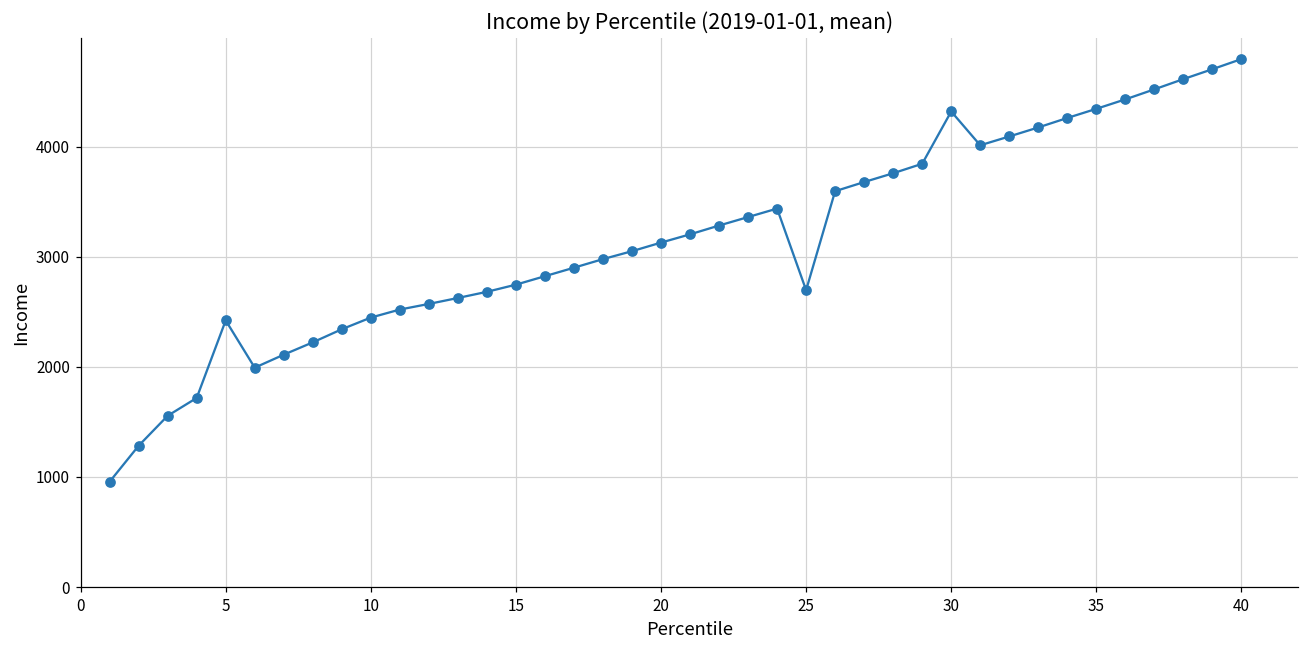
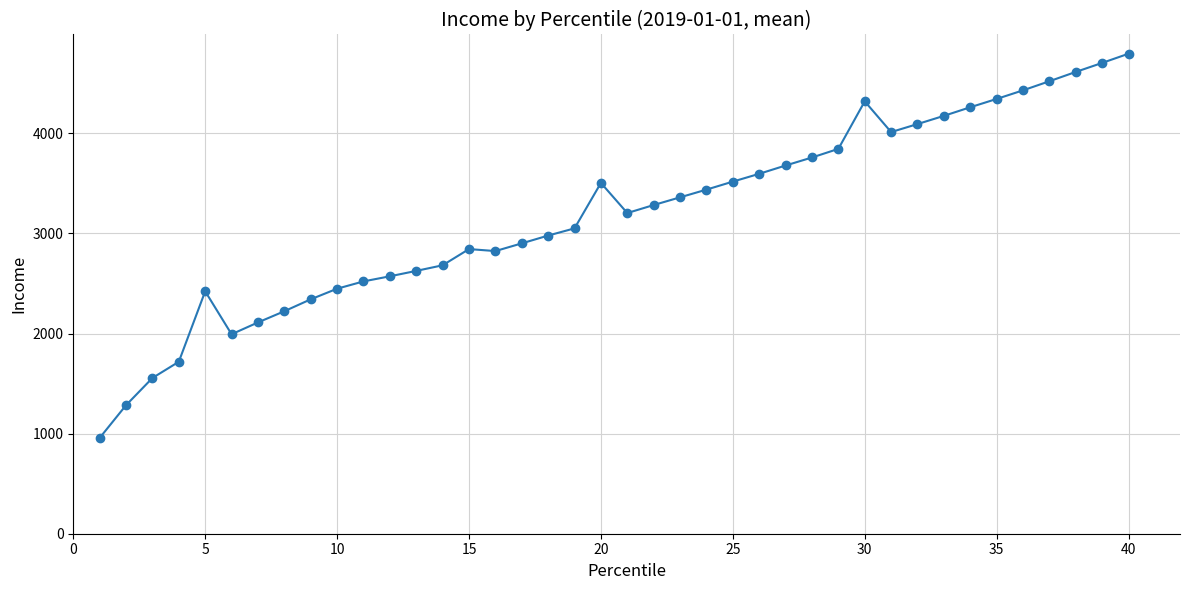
15: 2750 -> 2840
20: 3130 -> 3510
25: 2700 -> 3520
